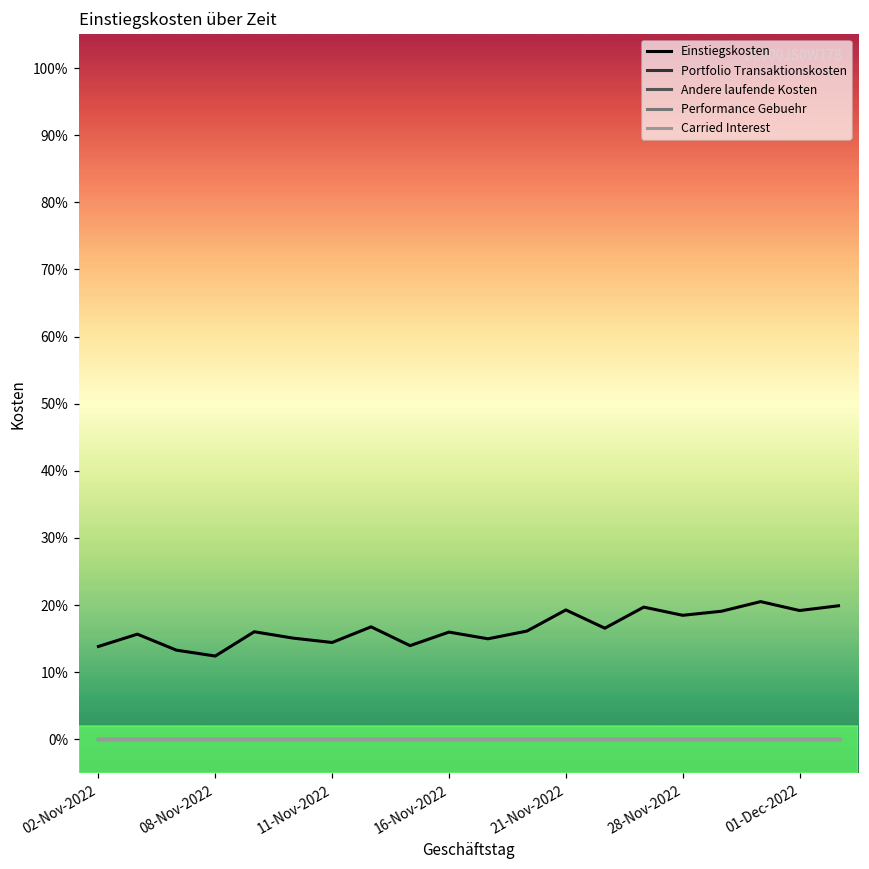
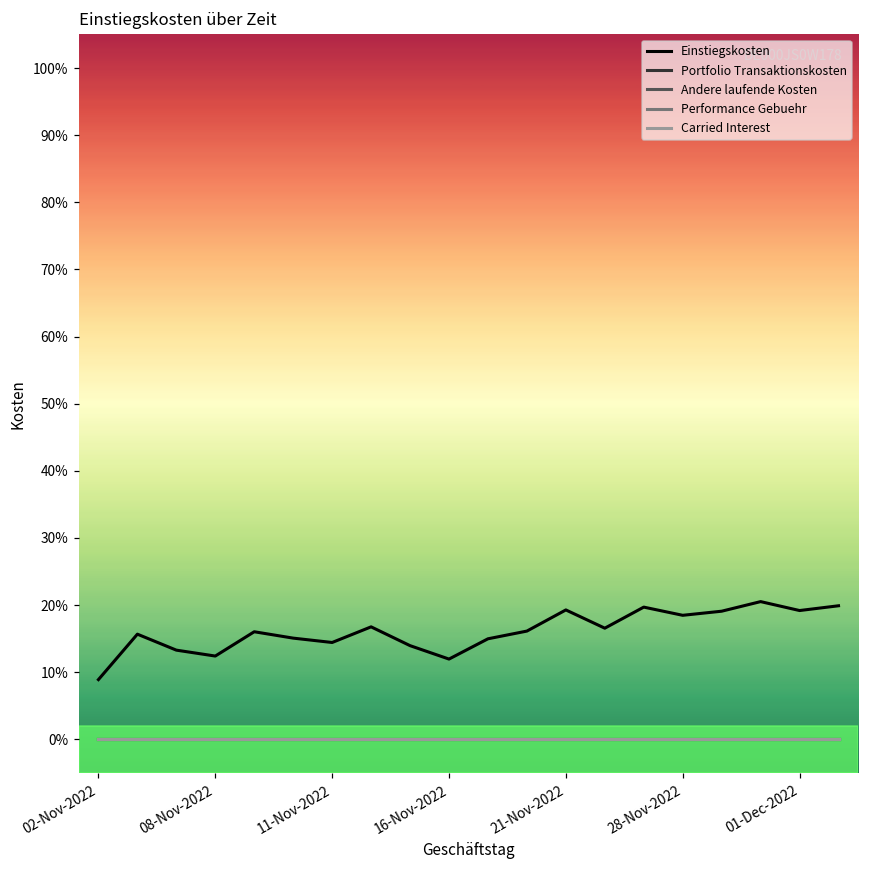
Einstiegskosten, 02-Nov-2022: 14% -> 9%
Einstiegskosten, 16-Nov-2022: 16% -> 12%
